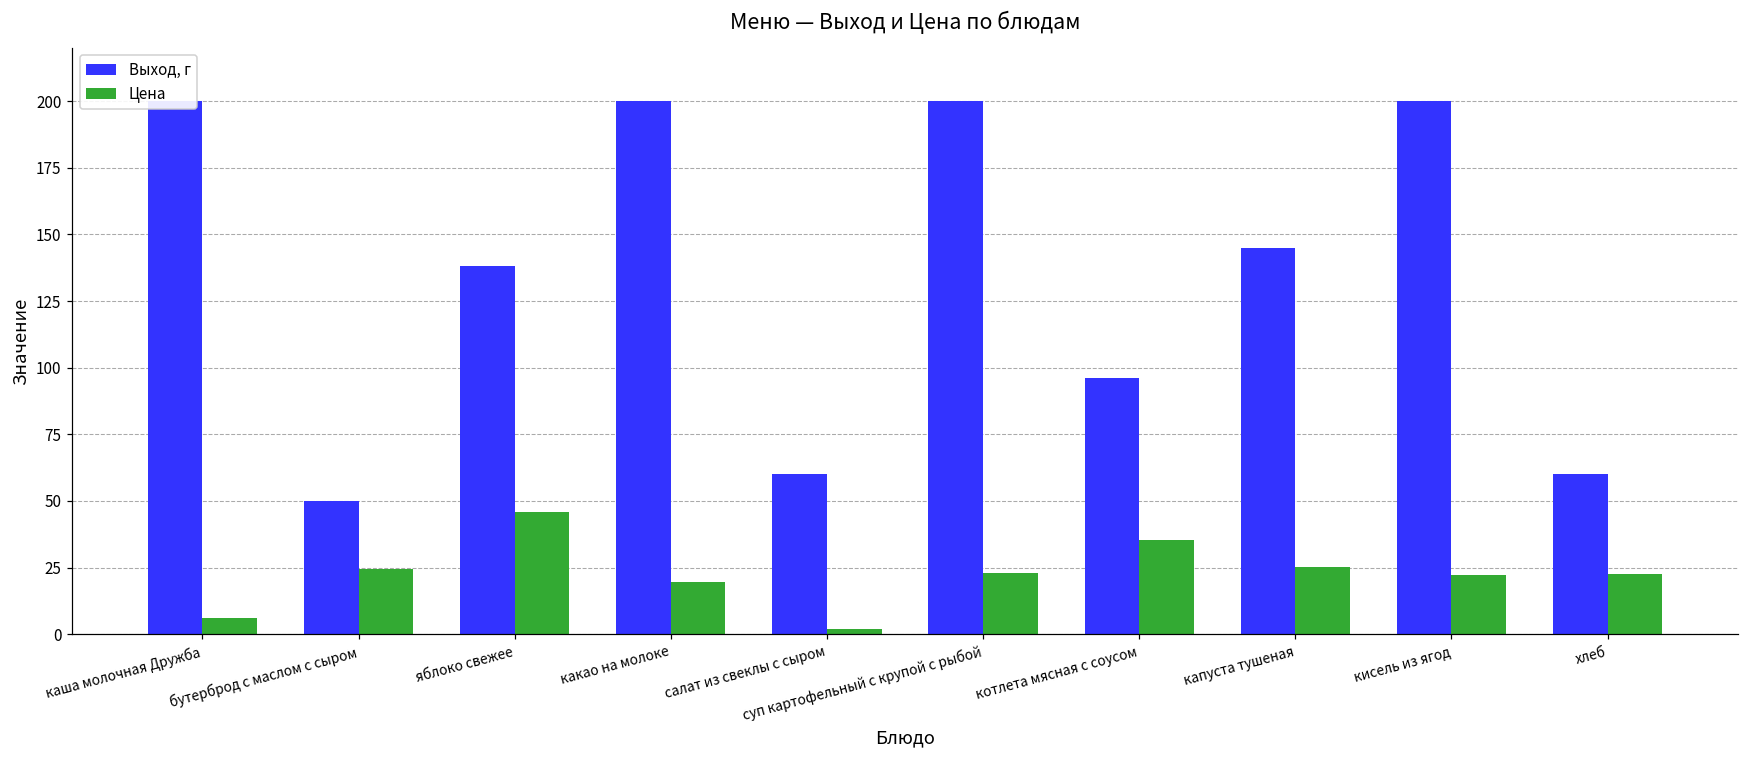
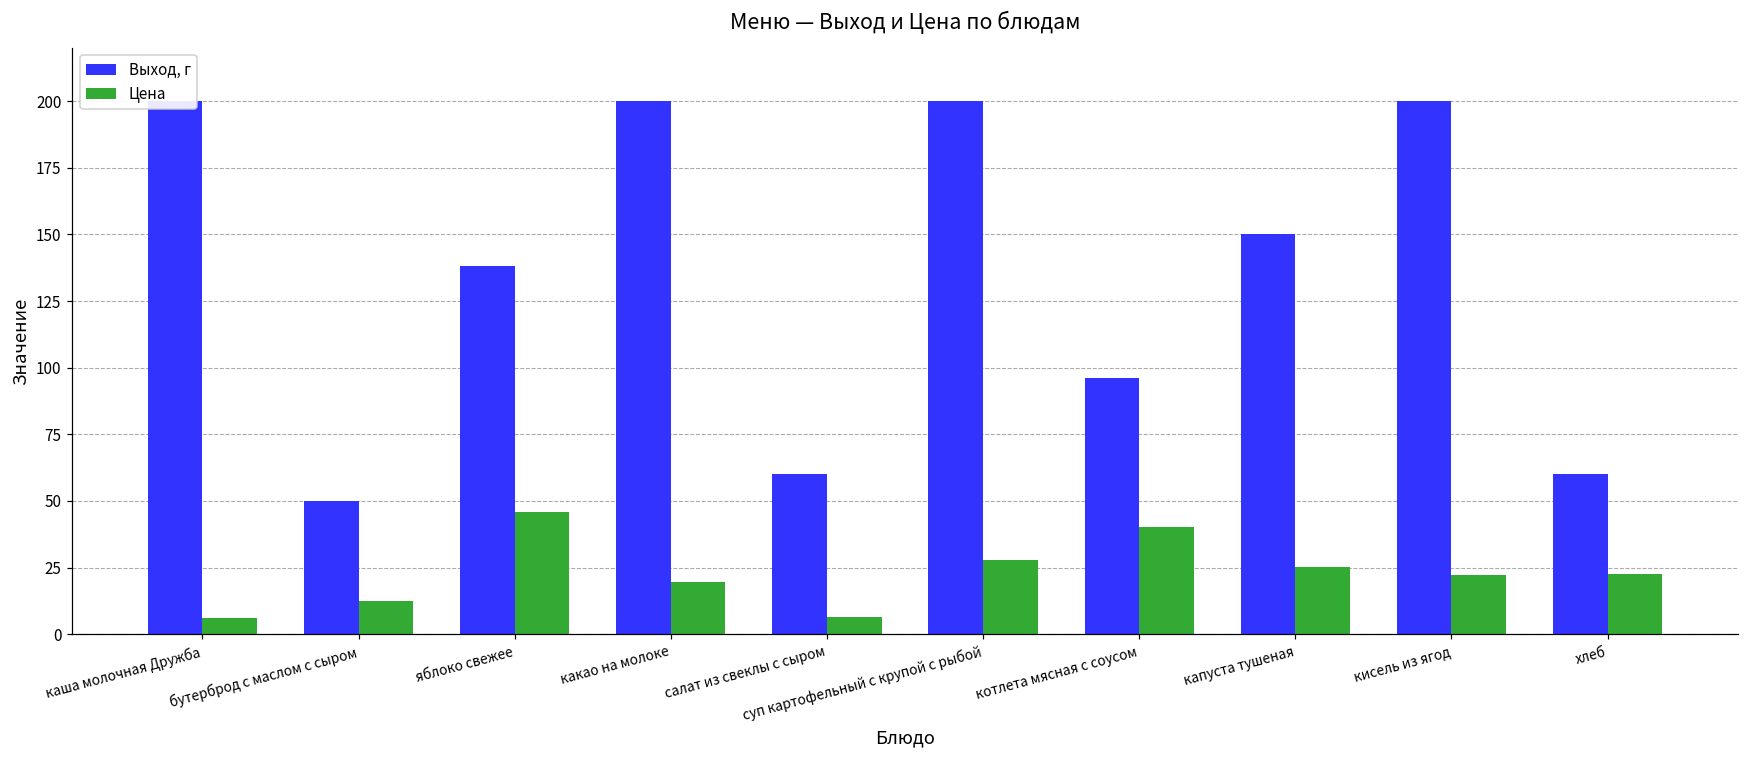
Цена, бутерброд с маслом с сыром: 25 -> 13
Цена, салат из свеклы с сыром: 2 -> 7
Цена, суп картофельный с крупой с рыбой: 23 -> 28
Цена, котлета мясная с соусом: 35 -> 40
Выход, г, капуста тушеная: 145 -> 150
